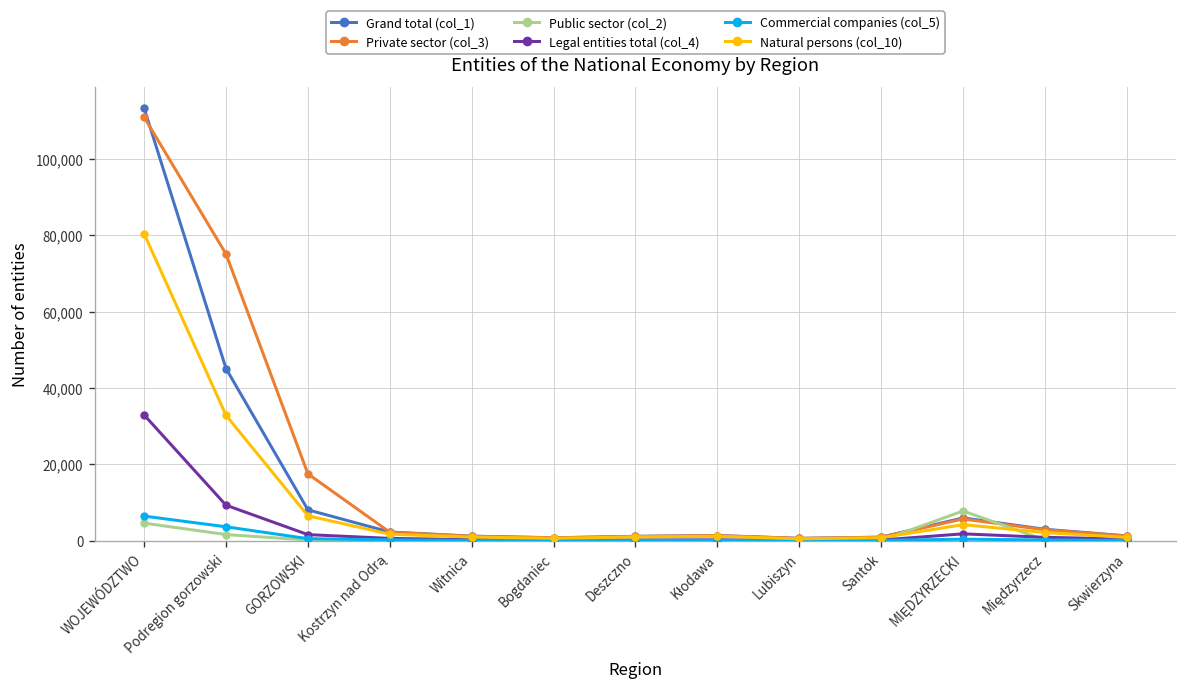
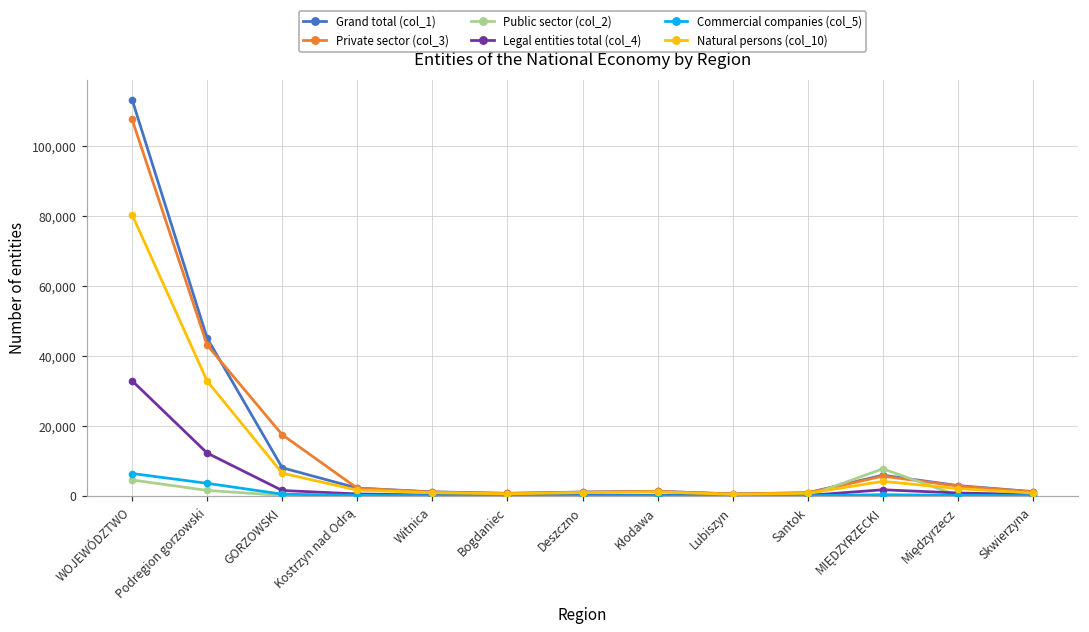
Private sector (col_3), WOJEWÓDZTWO: 111,000 -> 108,000
Private sector (col_3), Podregion gorzowski: 75,000 -> 43,000
Legal entities total (col_4), Podregion gorzowski: 9,000 -> 12,000
